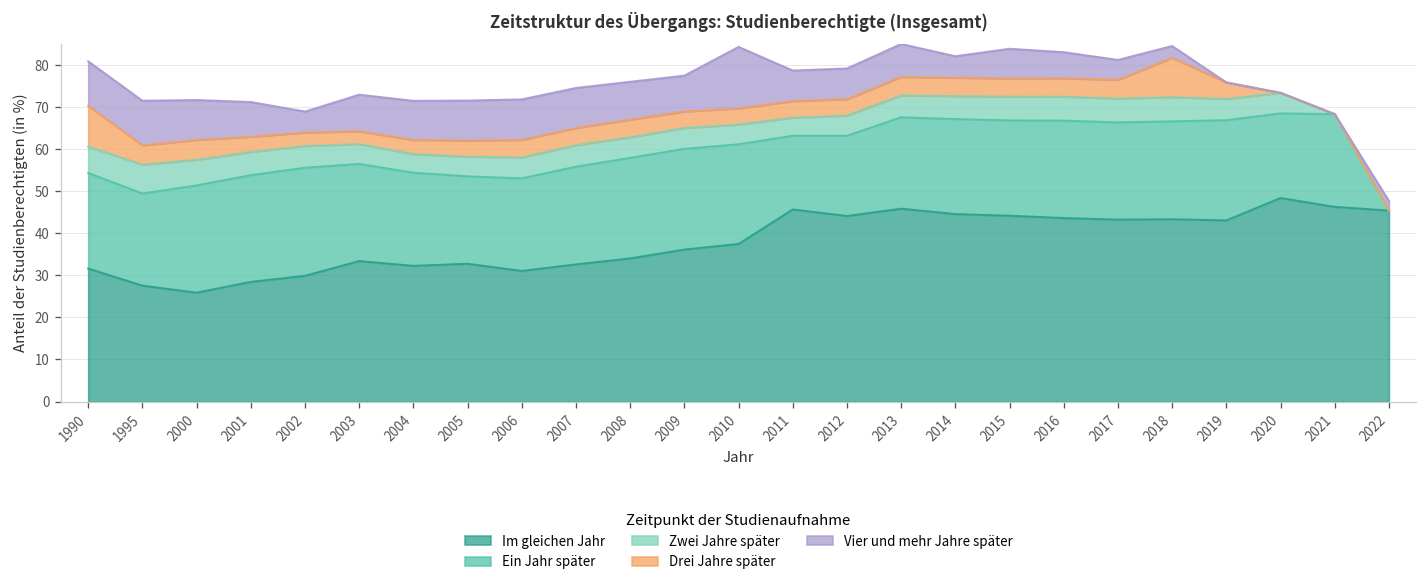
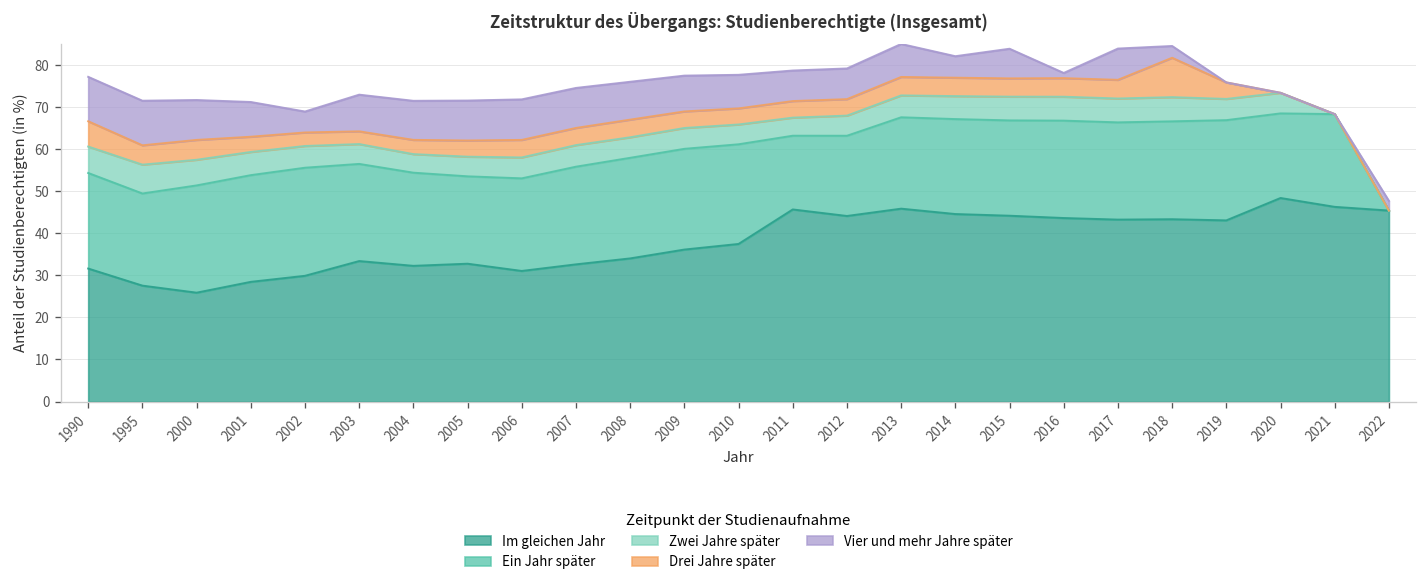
Drei Jahre später, 1990: 10 -> 6
Vier und mehr Jahre später, 2010: 15 -> 8
Vier und mehr Jahre später, 2016: 6 -> 1
Vier und mehr Jahre später, 2017: 5 -> 7
